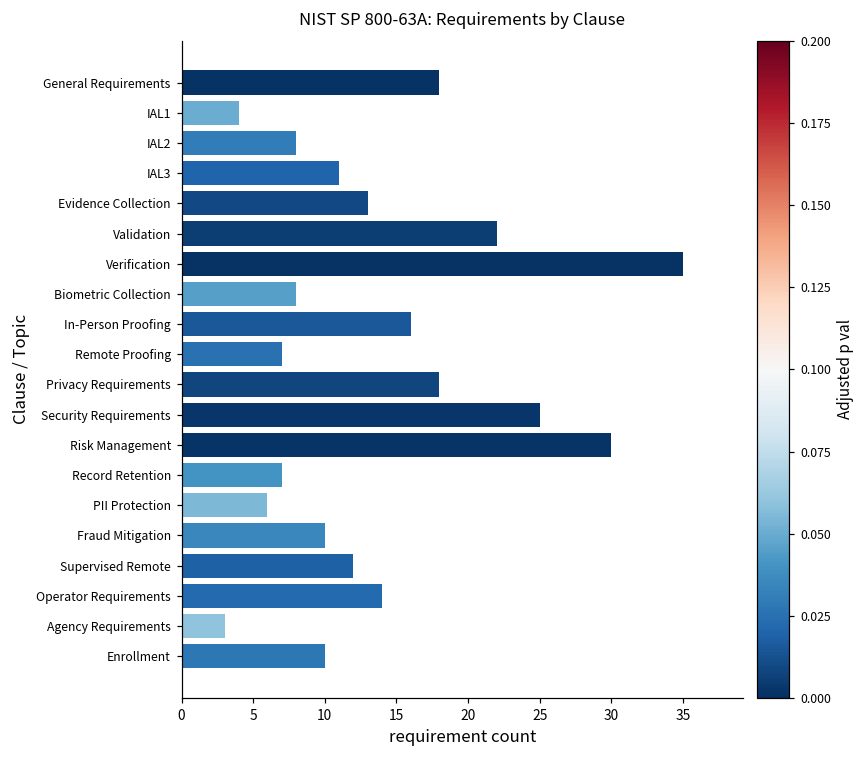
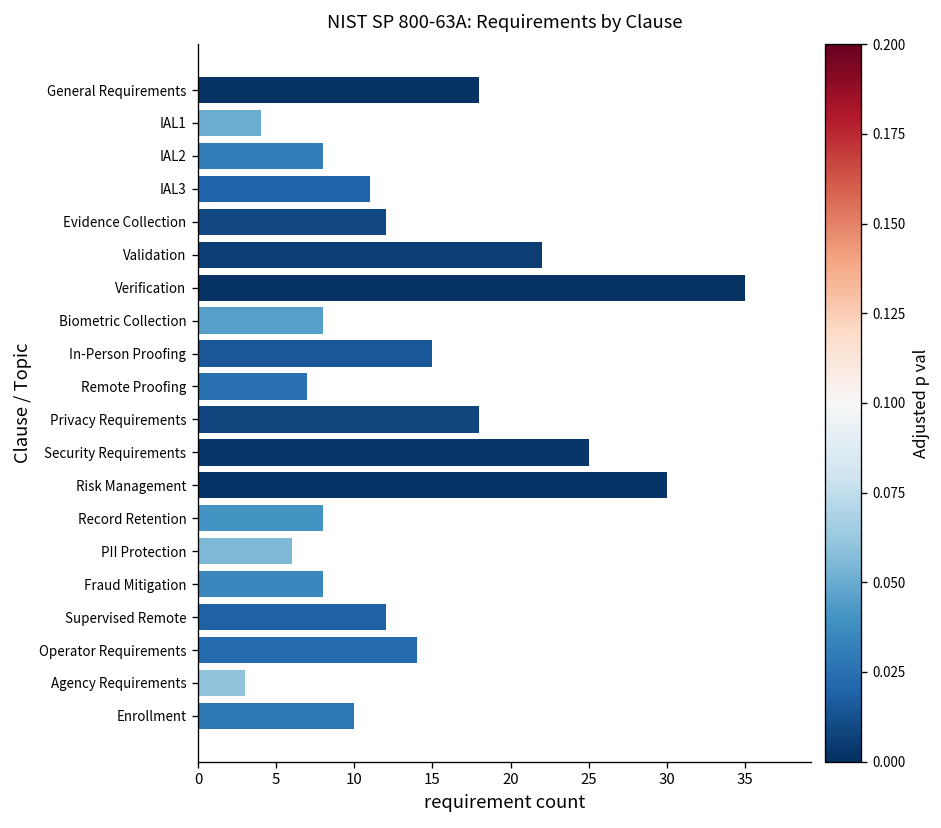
Evidence Collection: 13 -> 12
In-Person Proofing: 16 -> 15
Record Retention: 7 -> 8
Fraud Mitigation: 10 -> 8
